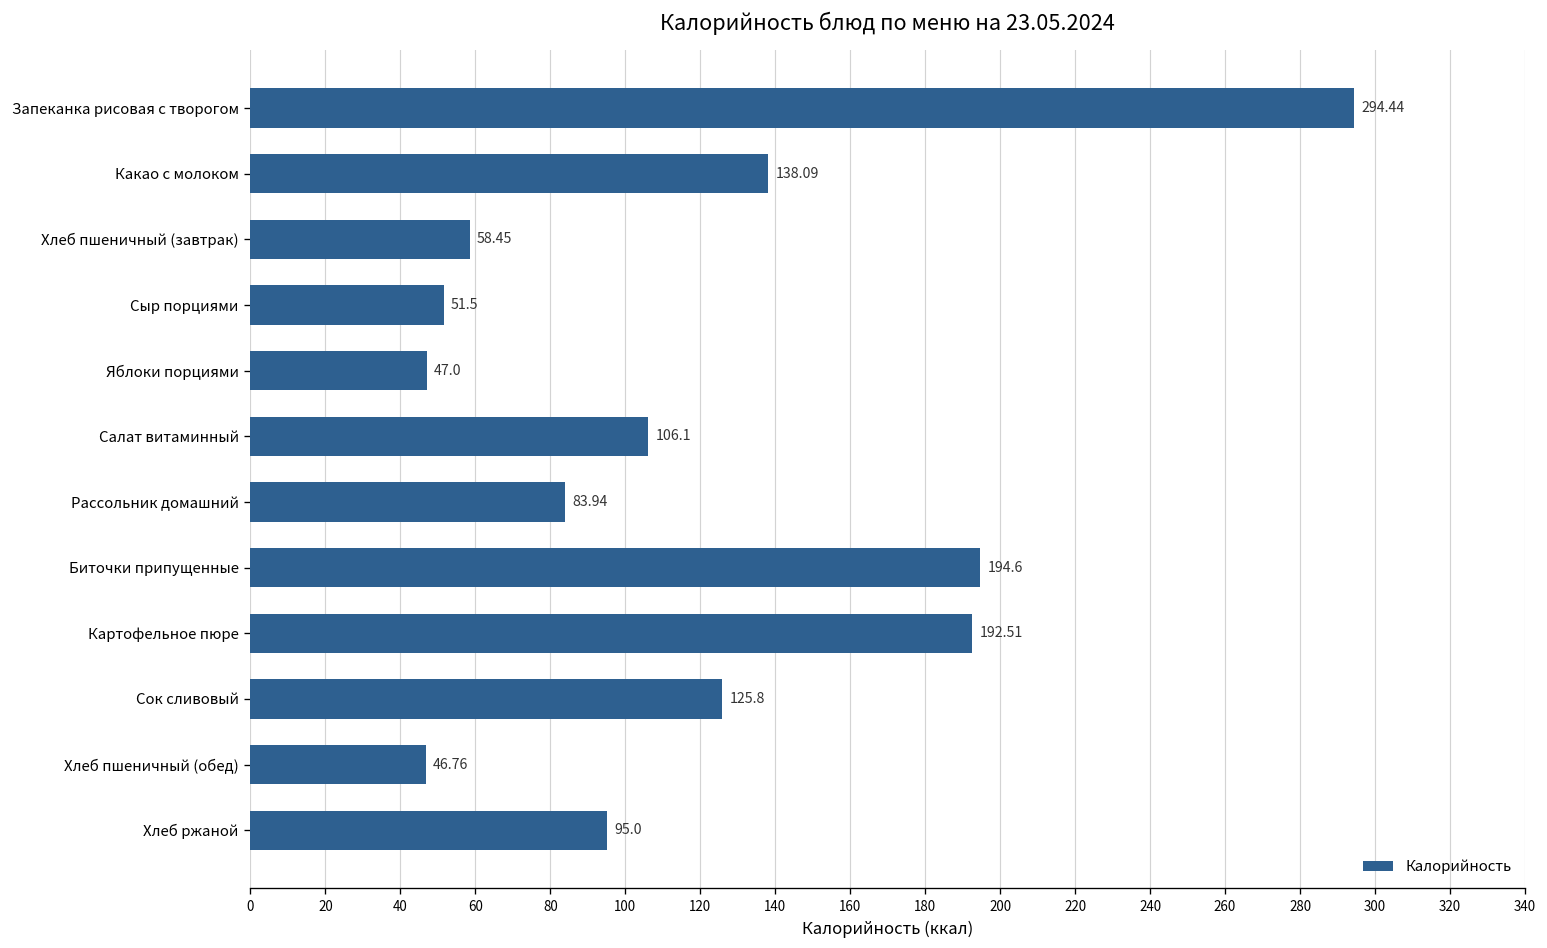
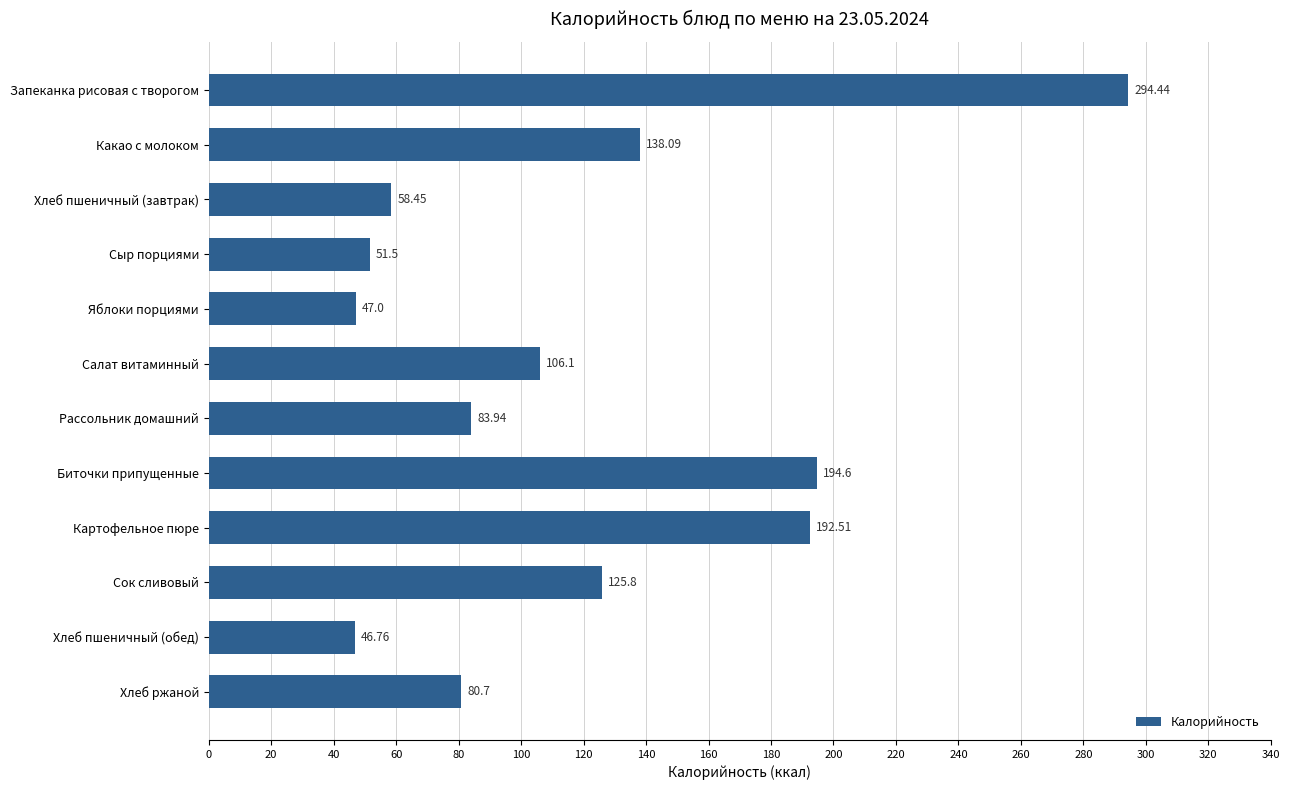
Хлеб ржаной: 95.0 -> 80.7
